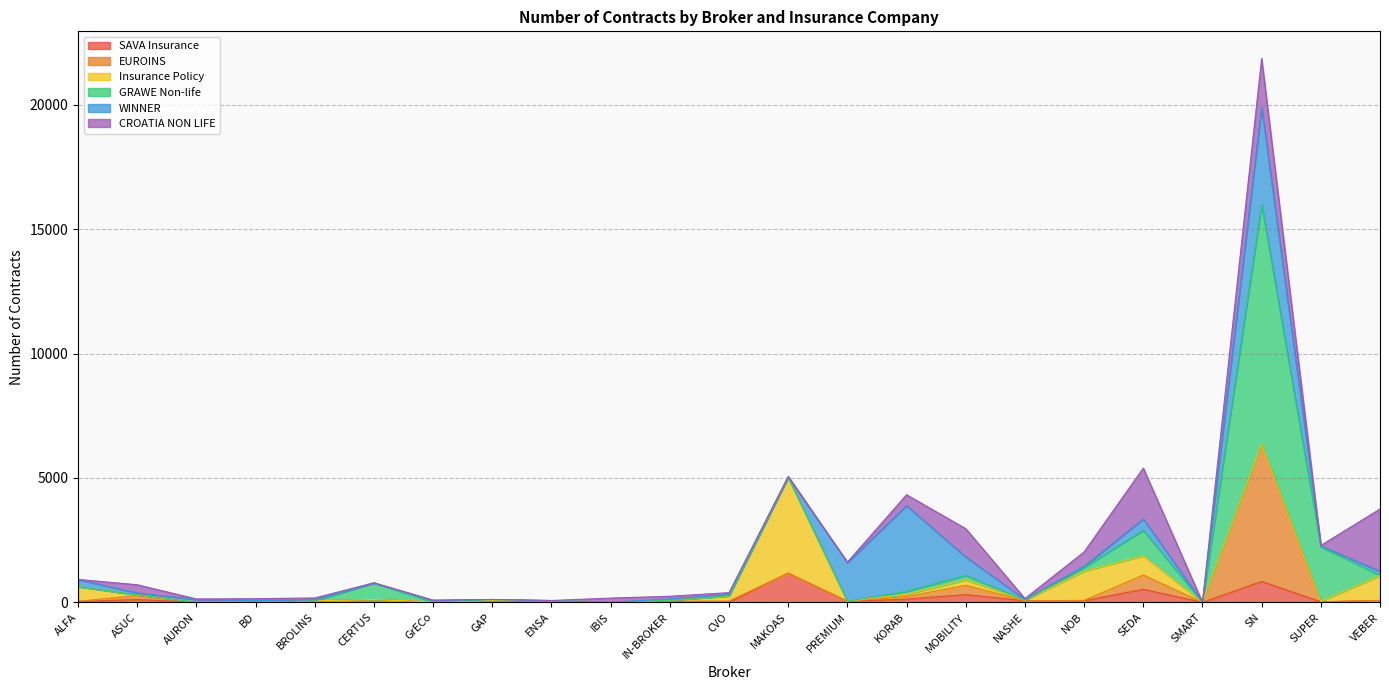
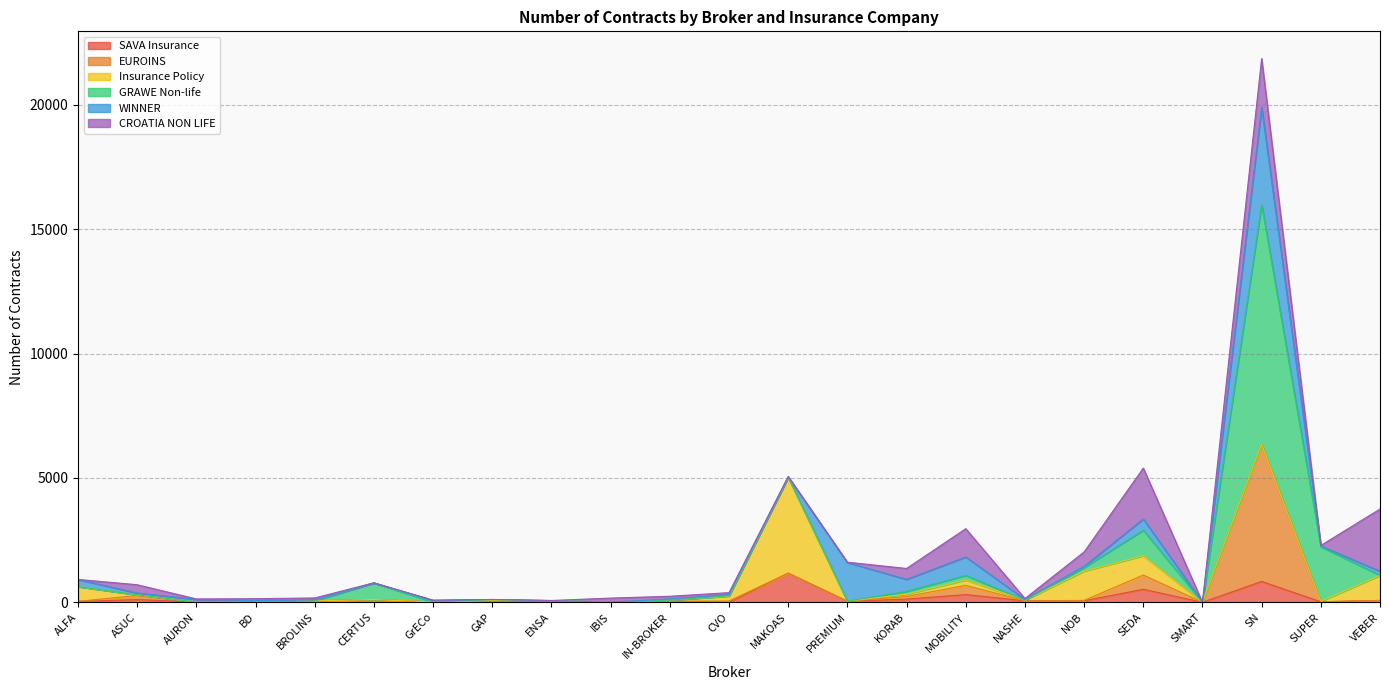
WINNER, KORAB: 3400 -> 500
